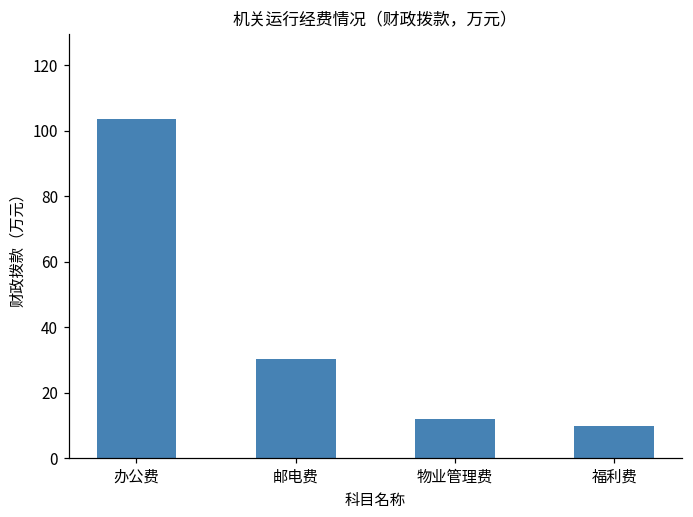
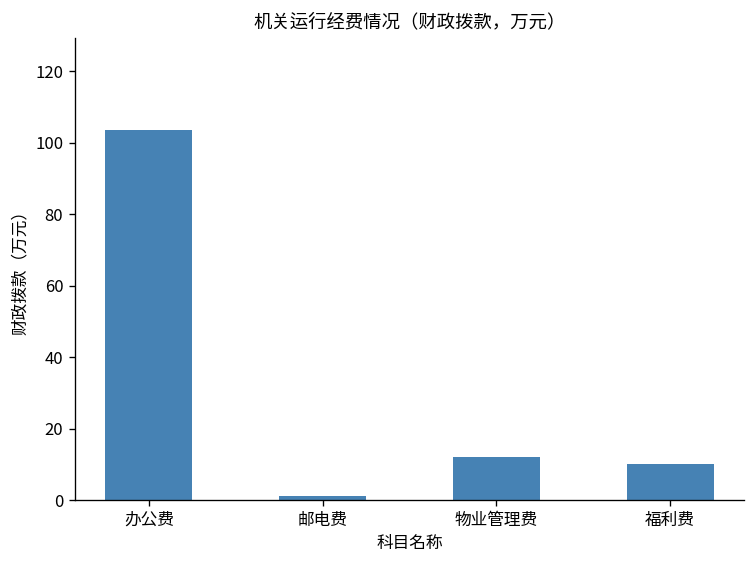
邮电费: 30 -> 1
